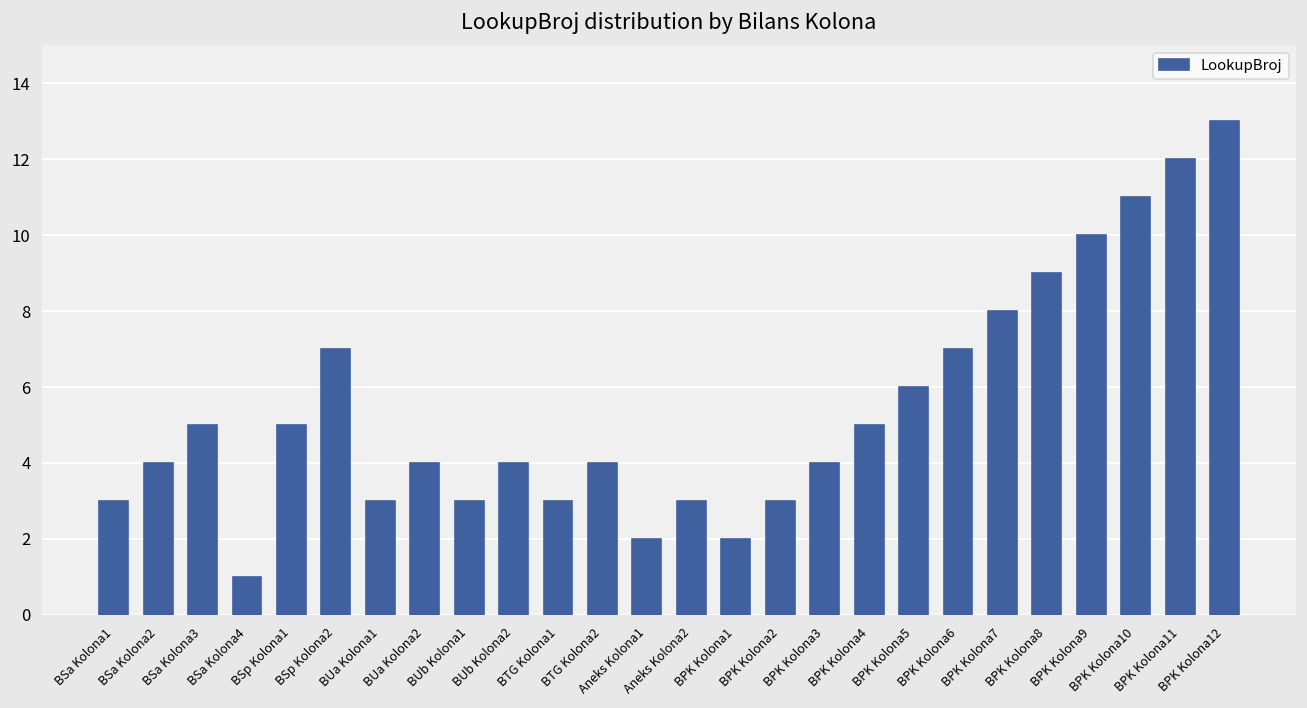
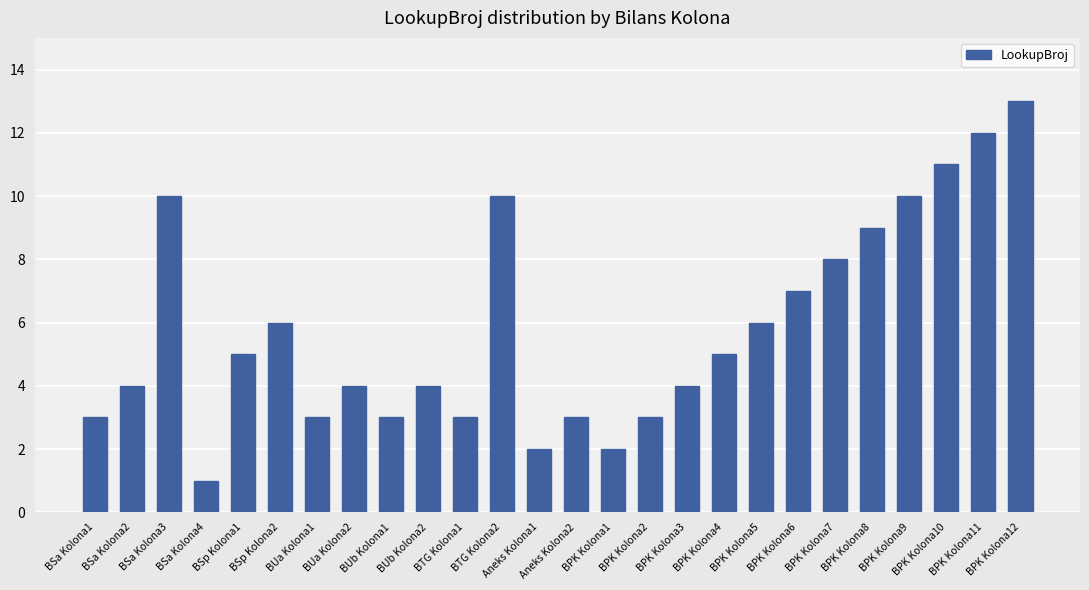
BSa Kolona3: 5 -> 10
BSp Kolona2: 7 -> 6
BTG Kolona2: 4 -> 10
